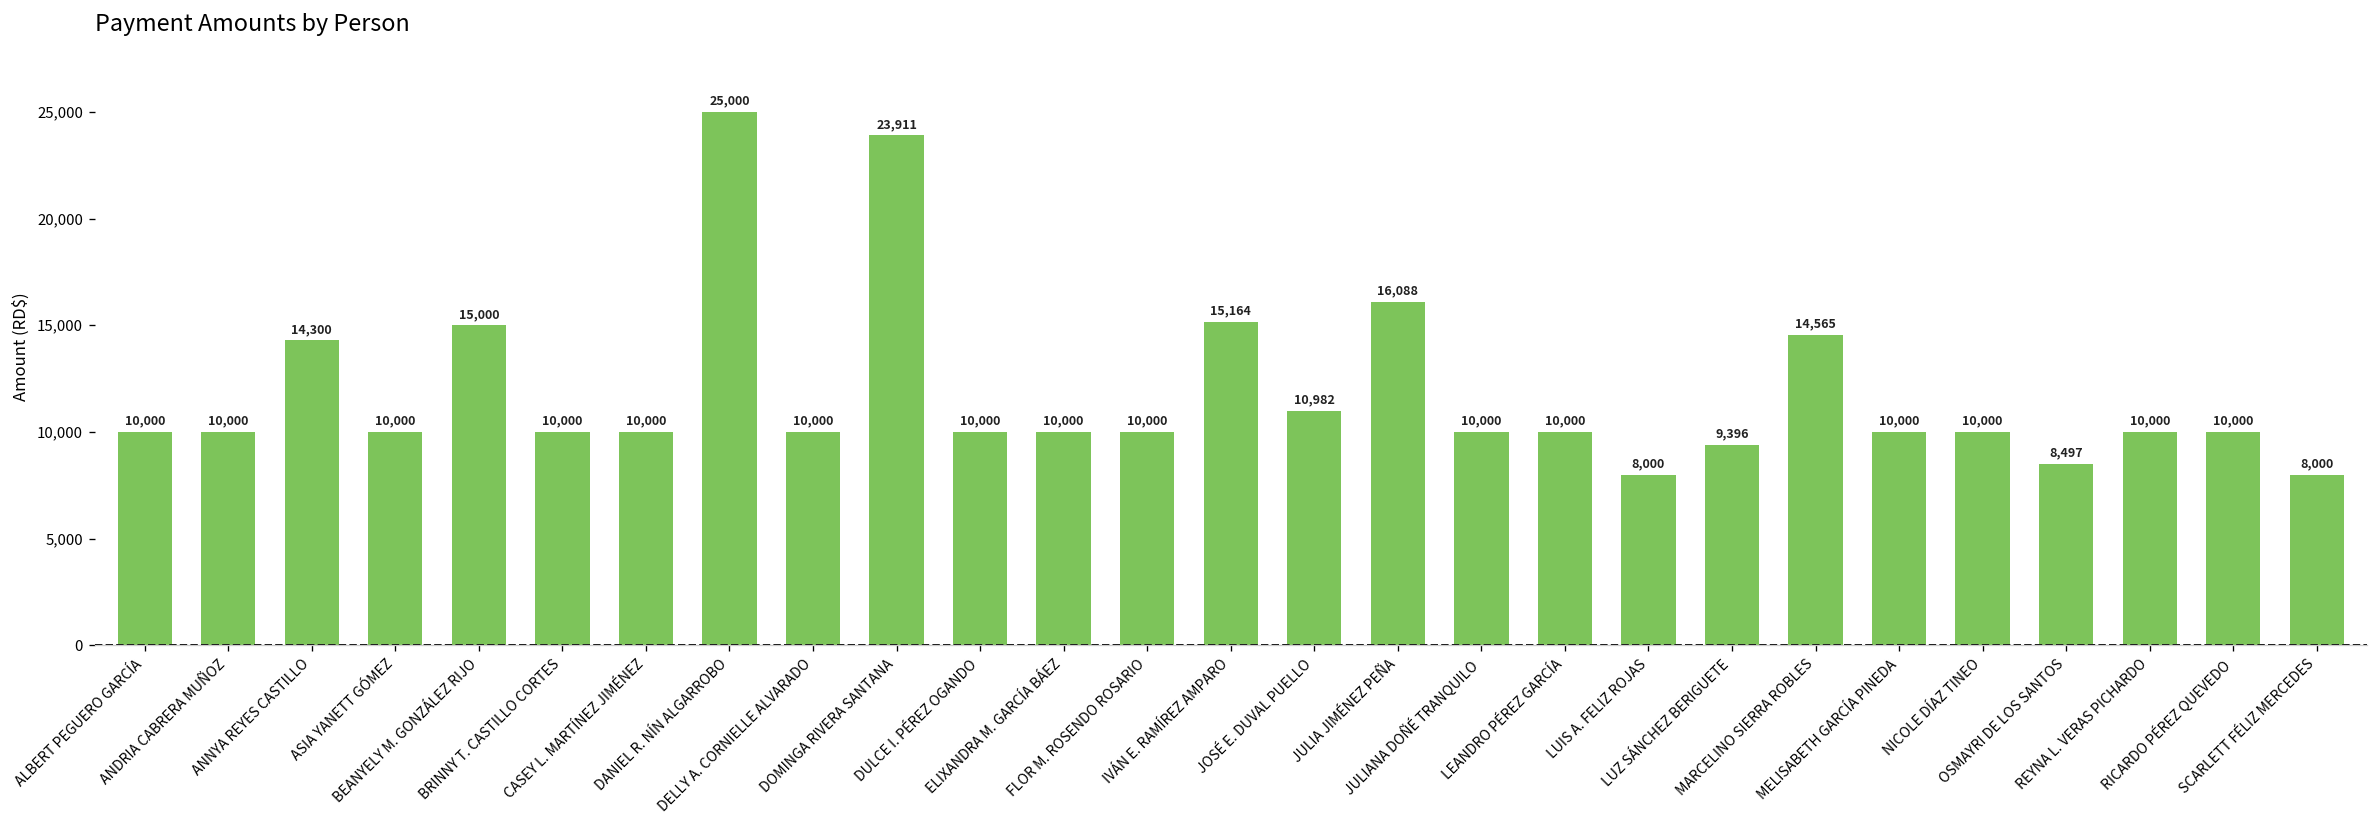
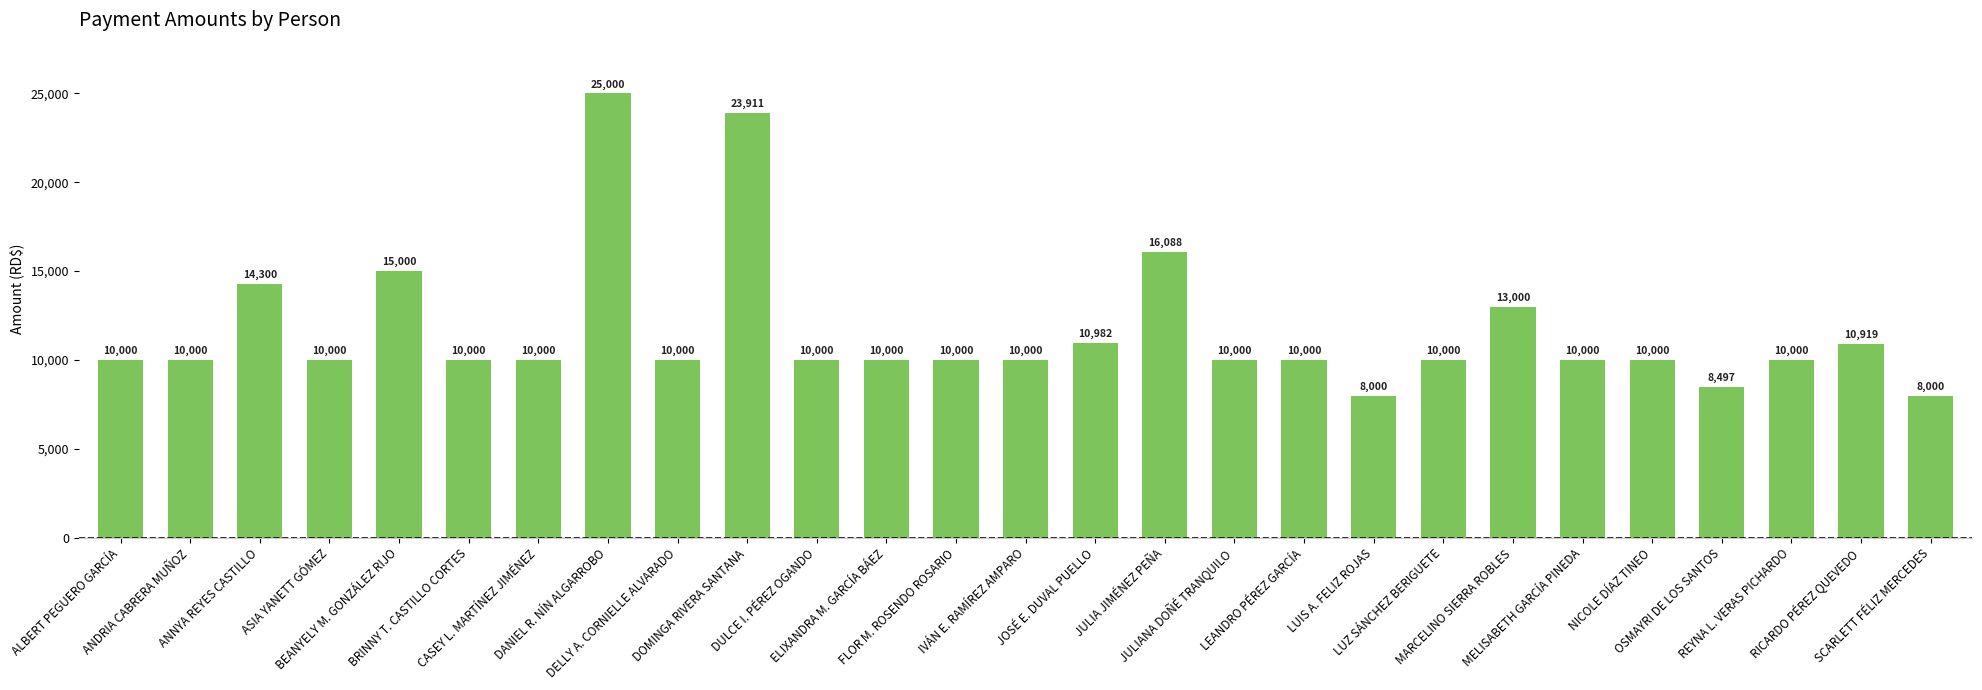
IVÁN E. RAMÍREZ AMPARO: 15,164 -> 10,000
LUZ SÁNCHEZ BERIGUETE: 9,396 -> 10,000
MARCELINO SIERRA ROBLES: 14,565 -> 13,000
RICARDO PÉREZ QUEVEDO: 10,000 -> 10,919
